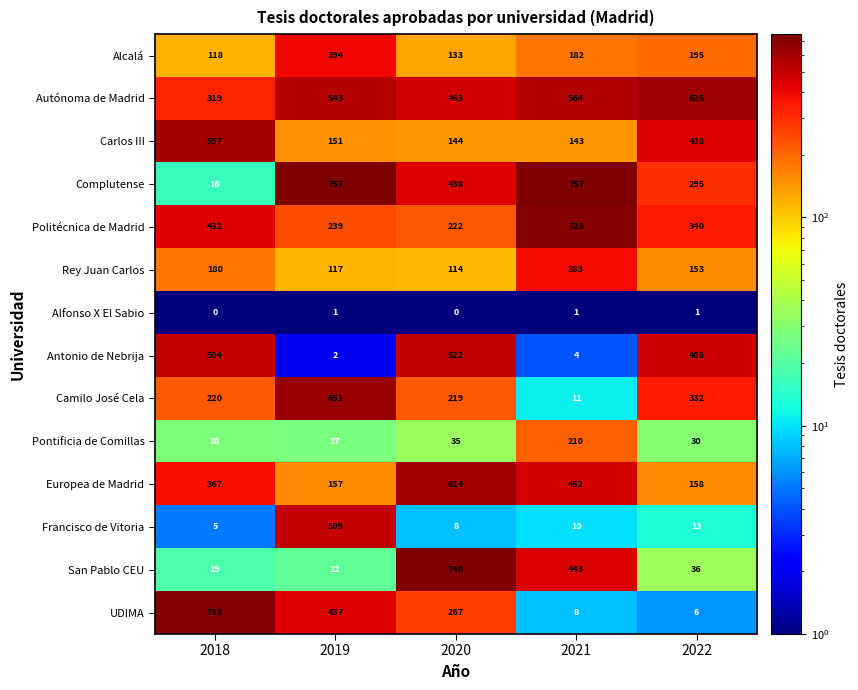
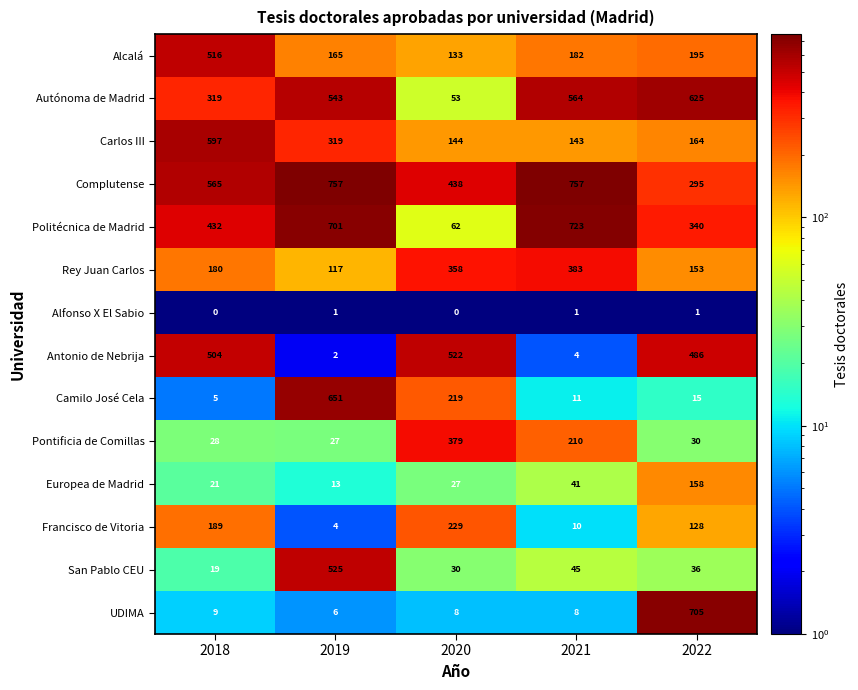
Alcalá, 2018: 118 -> 516
Alcalá, 2019: 394 -> 165
Autónoma de Madrid, 2020: 463 -> 53
Carlos III, 2019: 151 -> 319
Carlos III, 2022: 438 -> 164
Complutense, 2018: 16 -> 565
Politécnica de Madrid, 2019: 239 -> 701
Politécnica de Madrid, 2020: 222 -> 62
Rey Juan Carlos, 2020: 114 -> 358
Camilo José Cela, 2018: 220 -> 5
Camilo José Cela, 2022: 332 -> 15
Pontificia de Comillas, 2020: 35 -> 379
Europea de Madrid, 2018: 367 -> 21
Europea de Madrid, 2019: 157 -> 13
Europea de Madrid, 2020: 614 -> 27
Europea de Madrid, 2021: 452 -> 41
Francisco de Vitoria, 2018: 5 -> 189
Francisco de Vitoria, 2019: 509 -> 4
Francisco de Vitoria, 2020: 8 -> 229
Francisco de Vitoria, 2022: 13 -> 128
San Pablo CEU, 2019: 22 -> 525
San Pablo CEU, 2020: 740 -> 30
San Pablo CEU, 2021: 443 -> 45
UDIMA, 2018: 733 -> 9
UDIMA, 2019: 437 -> 6
UDIMA, 2020: 267 -> 8
UDIMA, 2022: 6 -> 705
